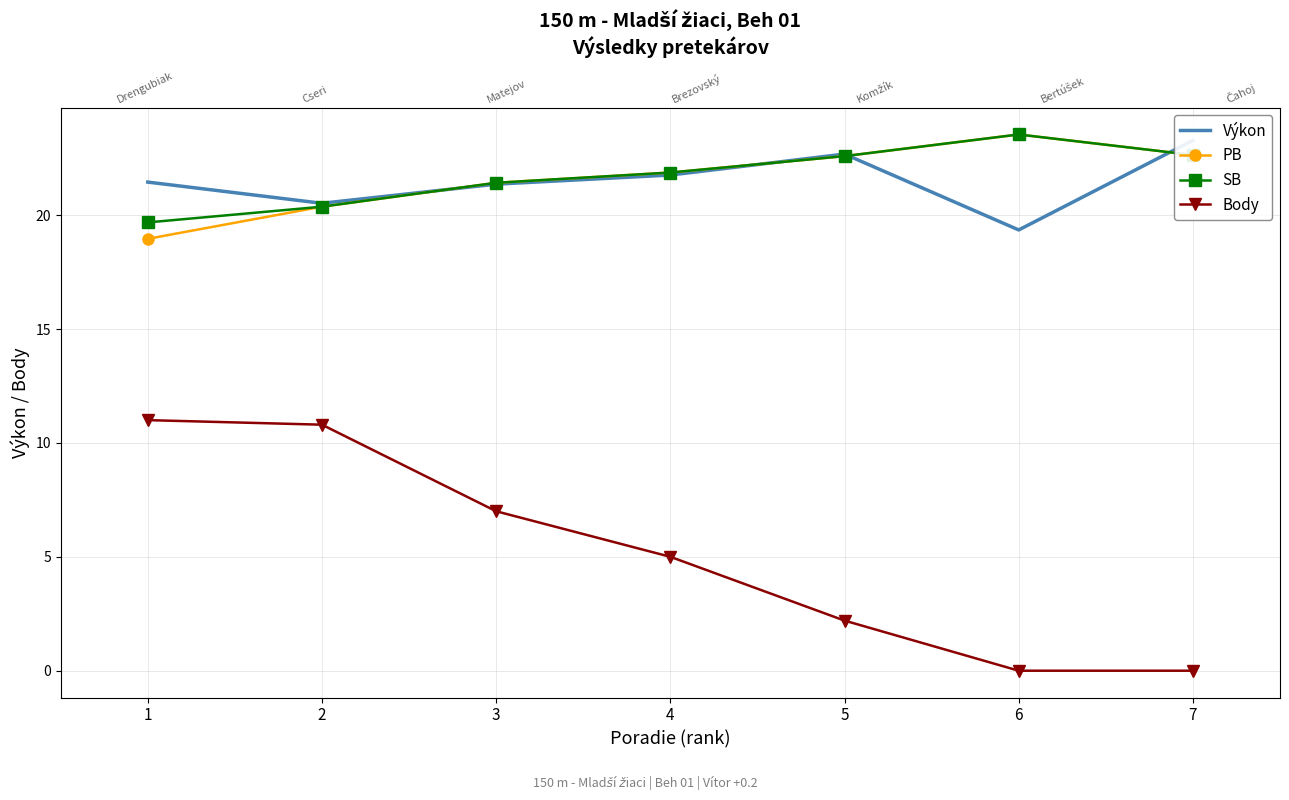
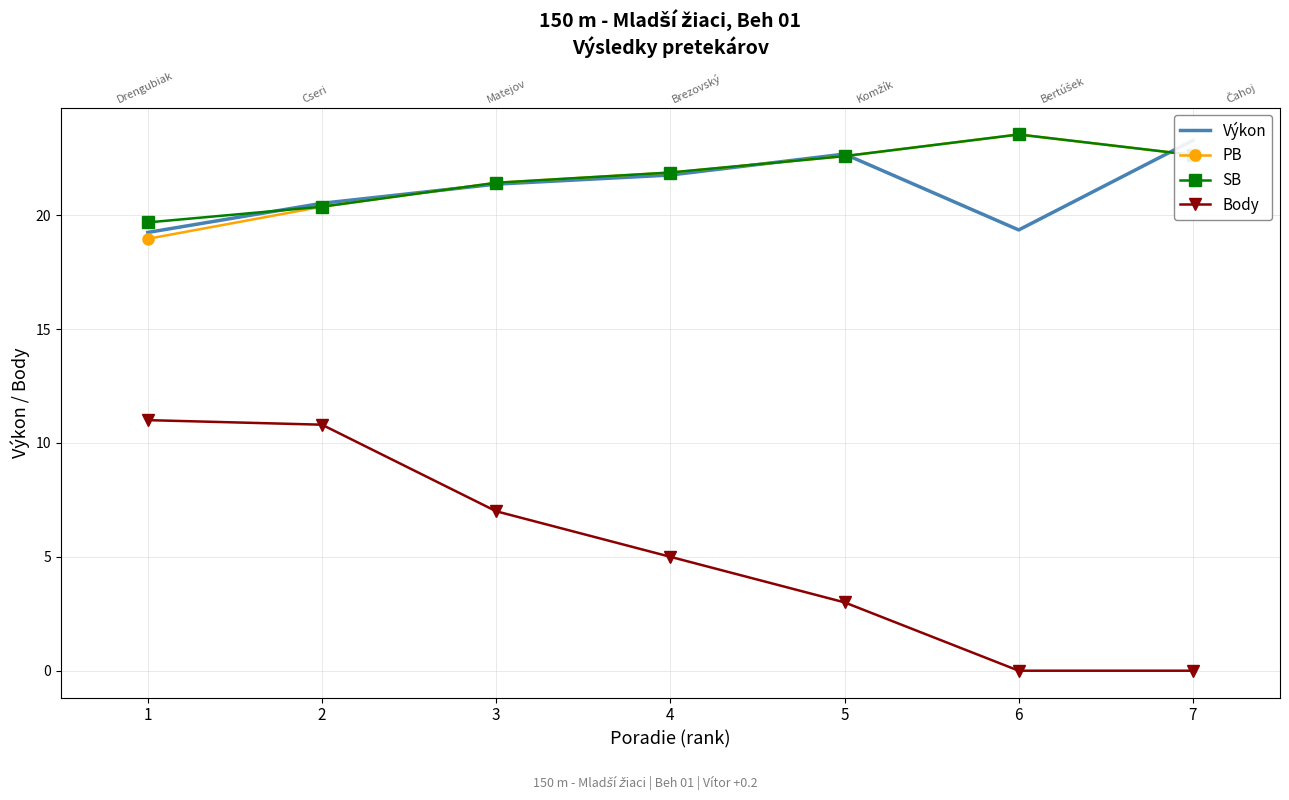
Výkon, 1: 21.5 -> 19.2
Body, 5: 2.2 -> 3.0
